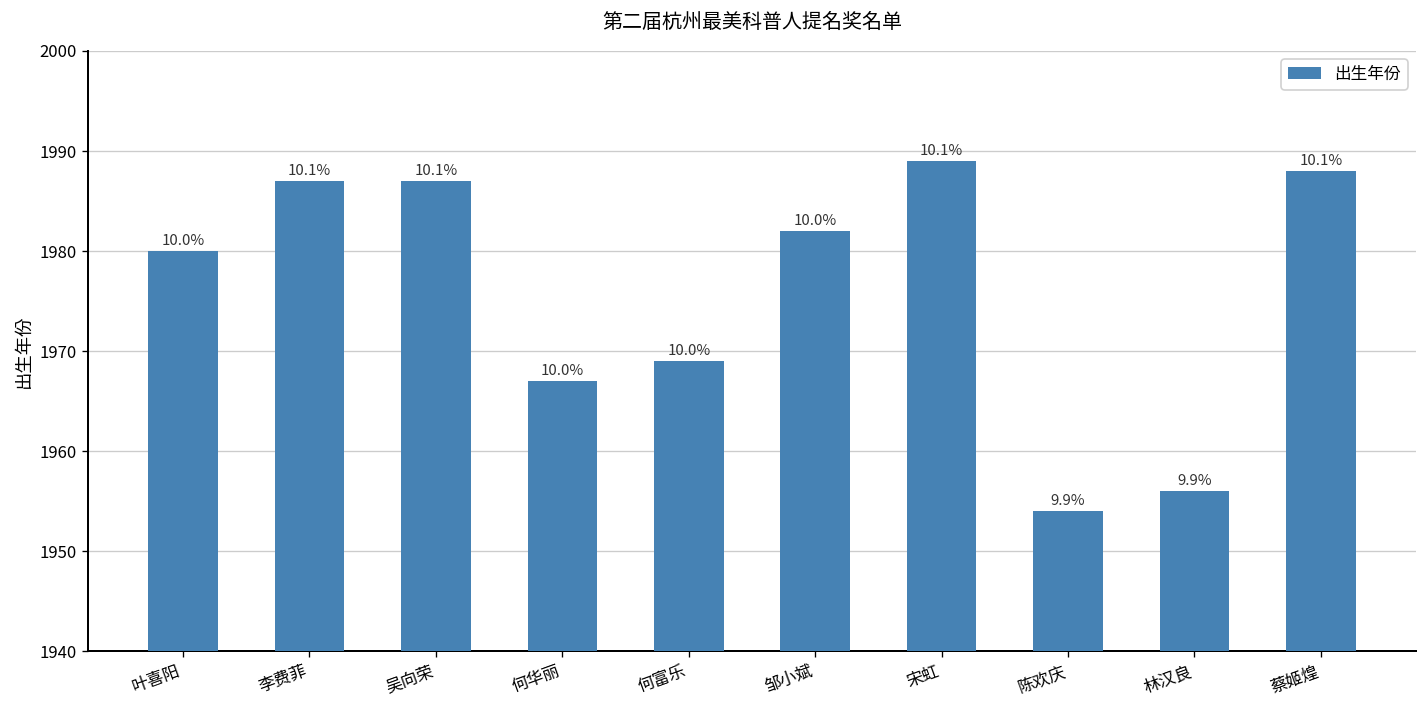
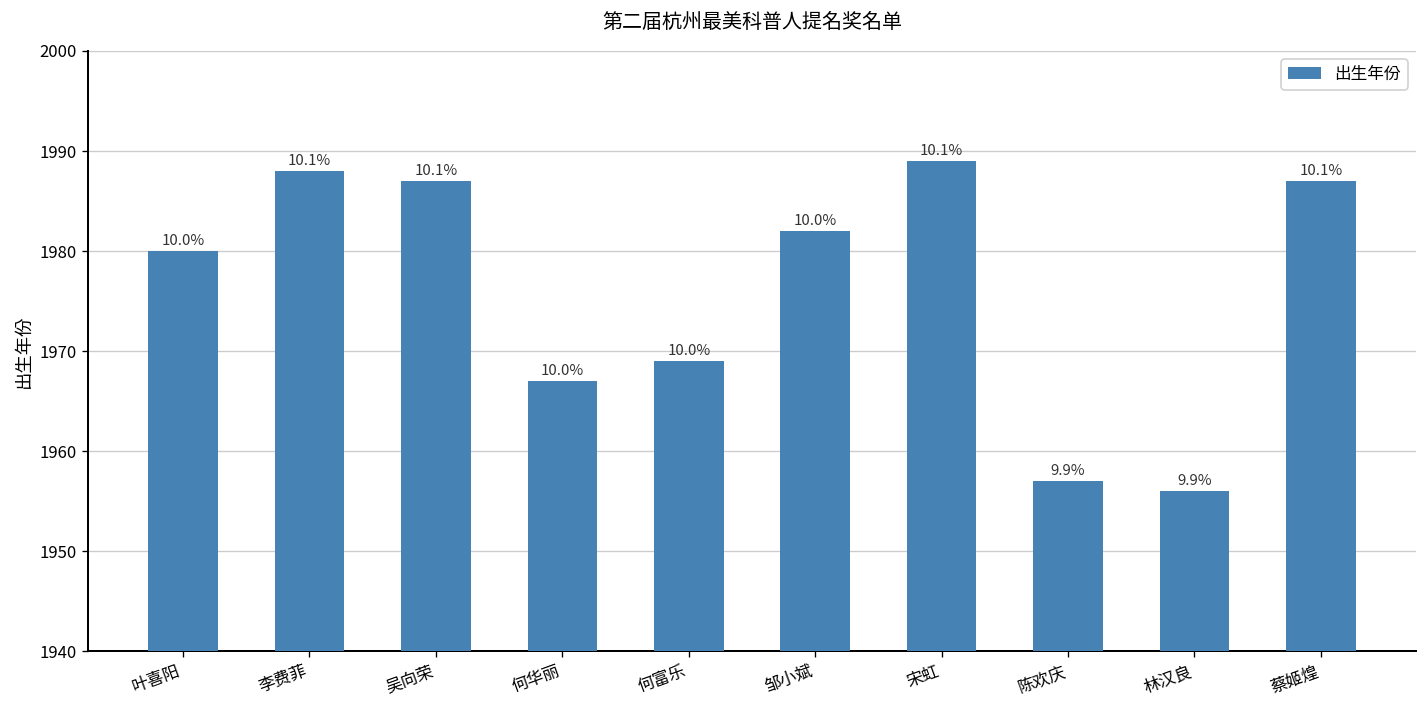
李费菲: 1987 -> 1988
陈欢庆: 1954 -> 1957
蔡姬煌: 1988 -> 1987
